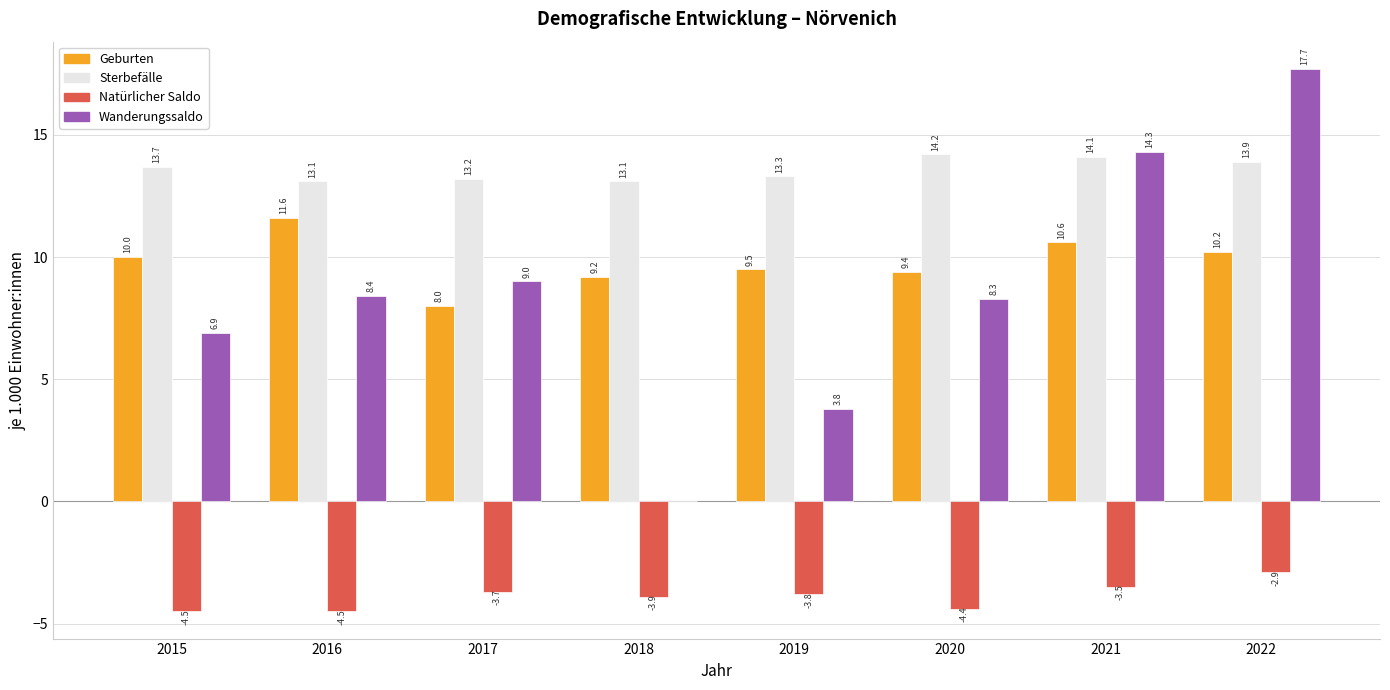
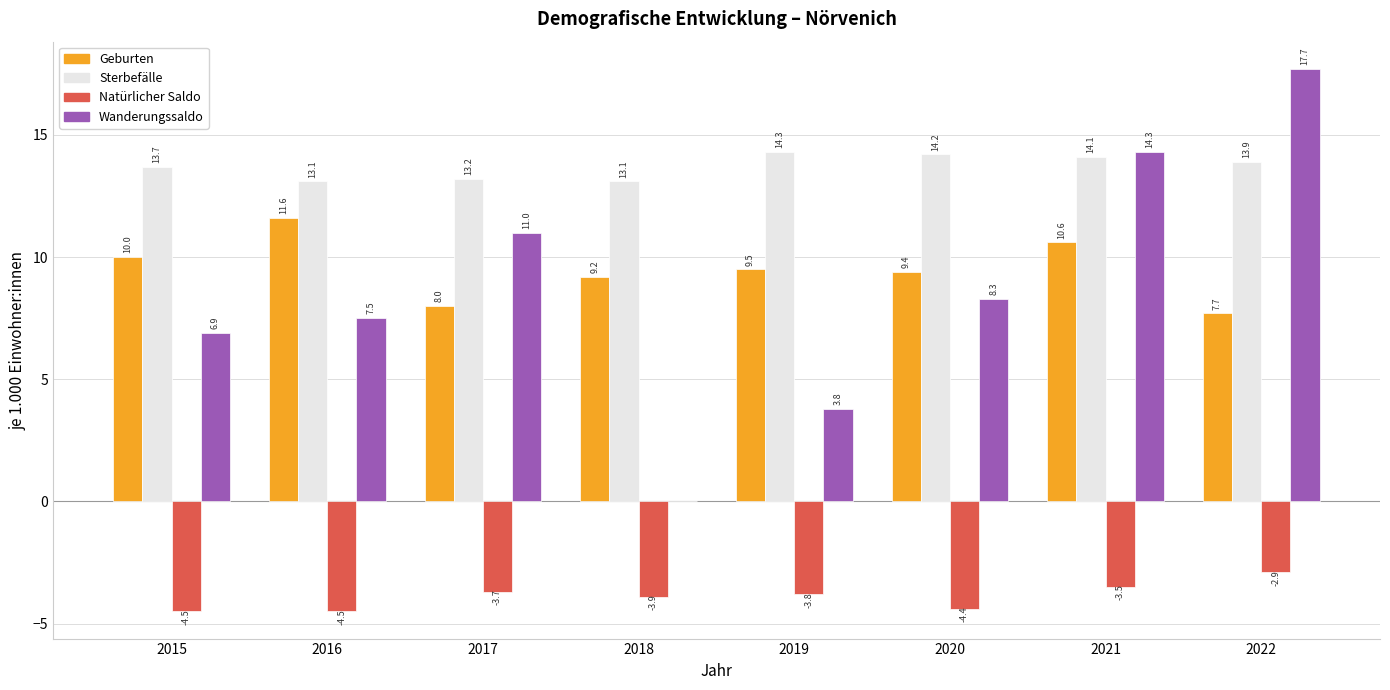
Wanderungssaldo, 2016: 8.4 -> 7.5
Wanderungssaldo, 2017: 9.0 -> 11.0
Sterbefälle, 2019: 13.3 -> 14.3
Geburten, 2022: 10.2 -> 7.7
